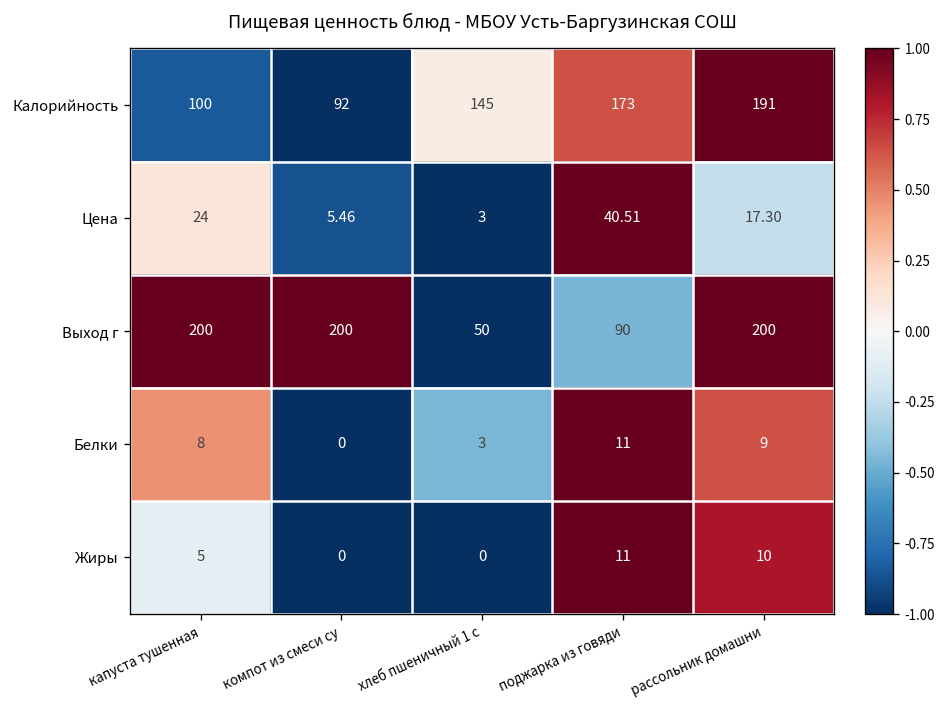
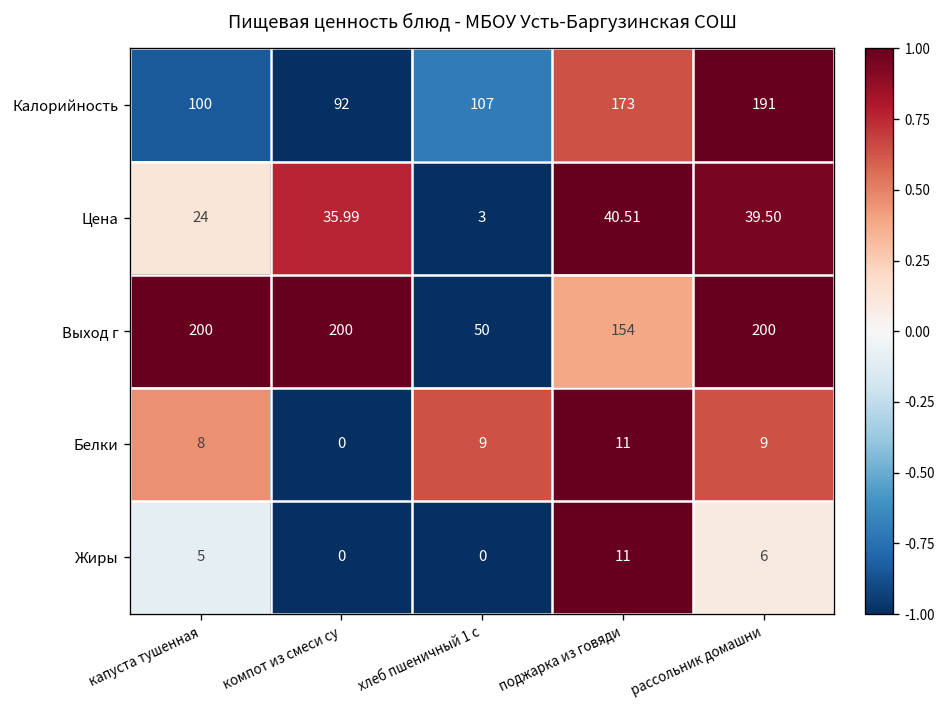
Калорийность, хлеб пшеничный 1 с: 145 -> 107
Цена, компот из смеси су: 5.46 -> 35.99
Цена, рассольник домашни: 17.30 -> 39.50
Выход г, поджарка из говяди: 90 -> 154
Белки, хлеб пшеничный 1 с: 3 -> 9
Жиры, рассольник домашни: 10 -> 6
